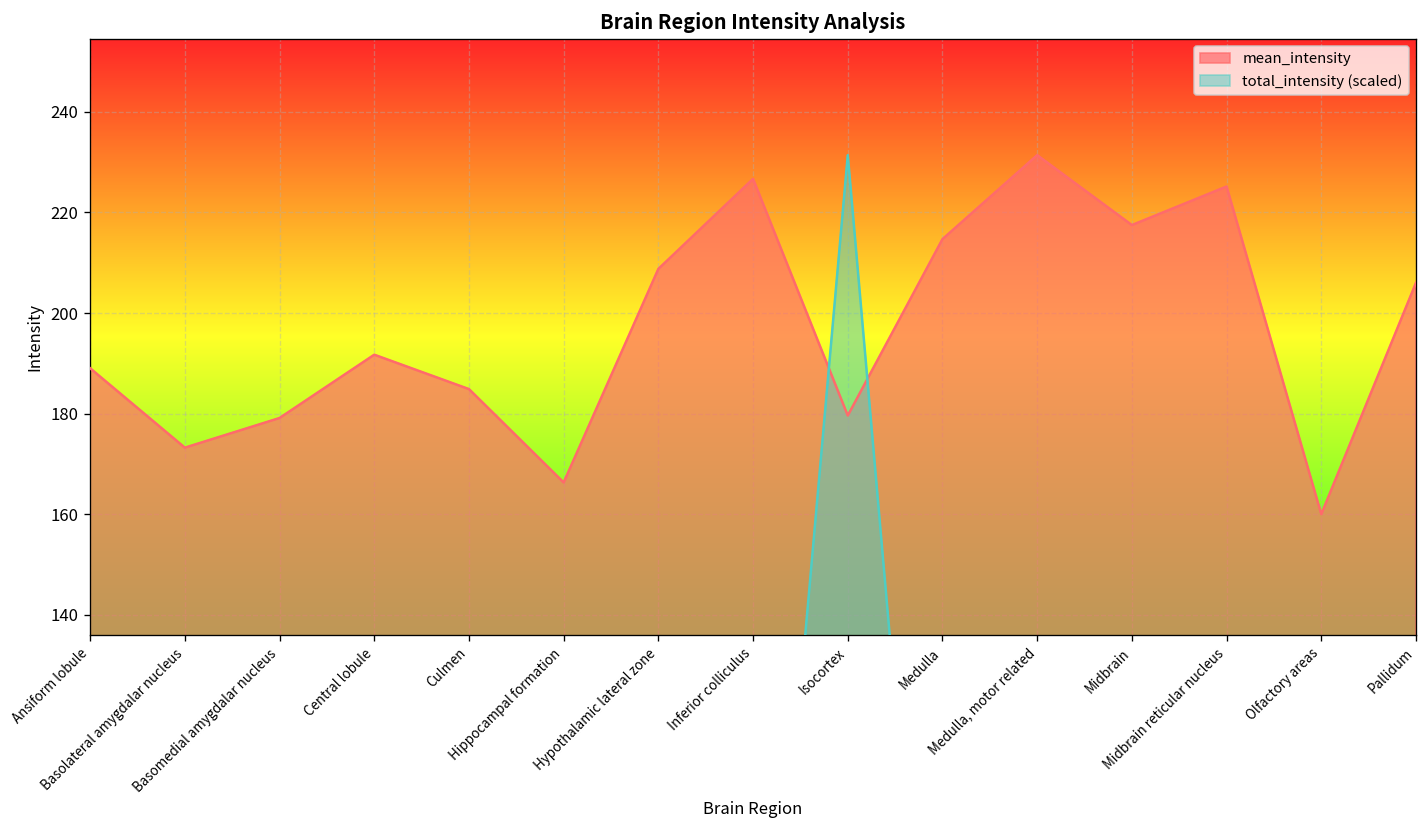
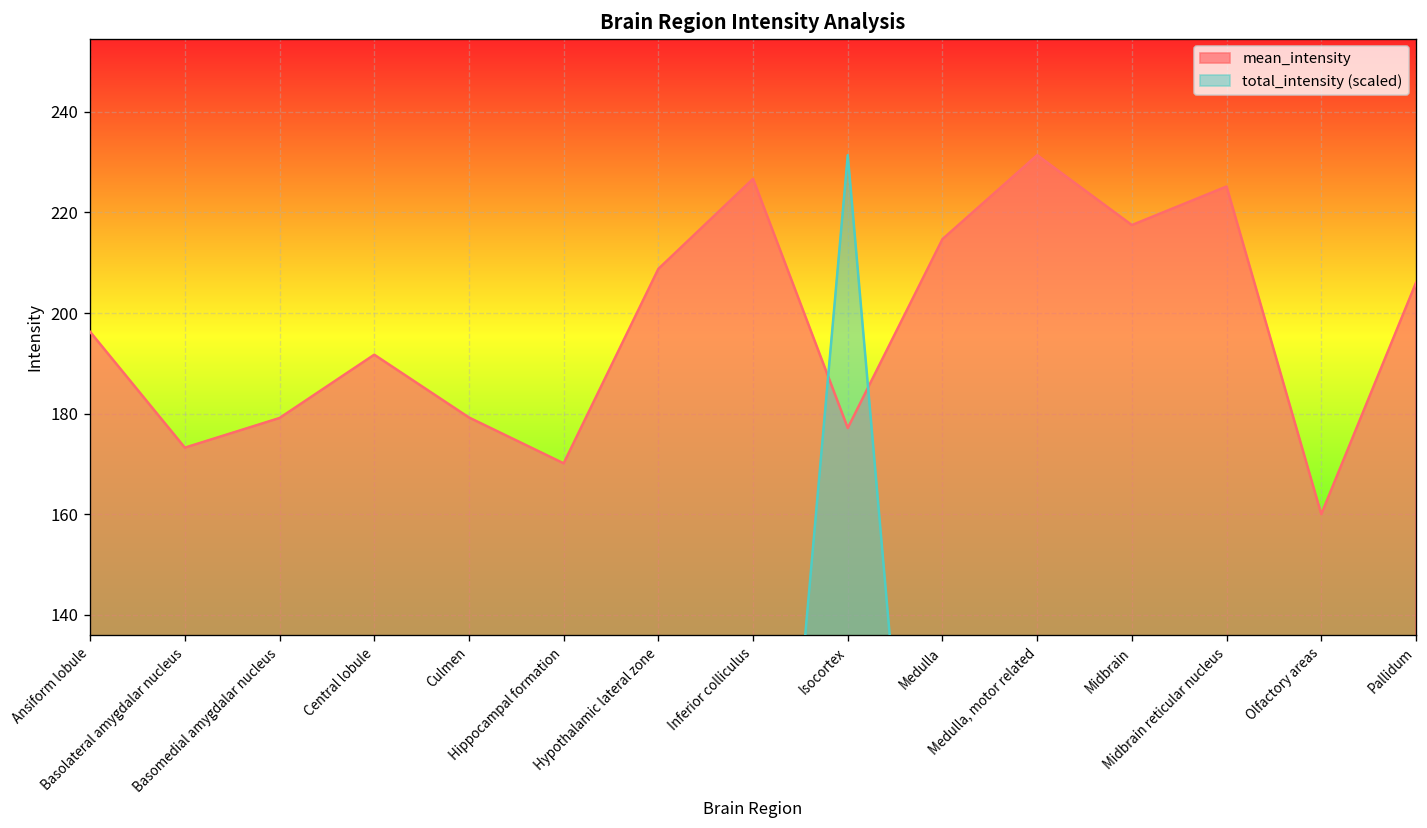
mean_intensity, Ansiform lobule: 189 -> 196
mean_intensity, Culmen: 185 -> 179
mean_intensity, Hippocampal formation: 166 -> 170
mean_intensity, Isocortex: 180 -> 177
